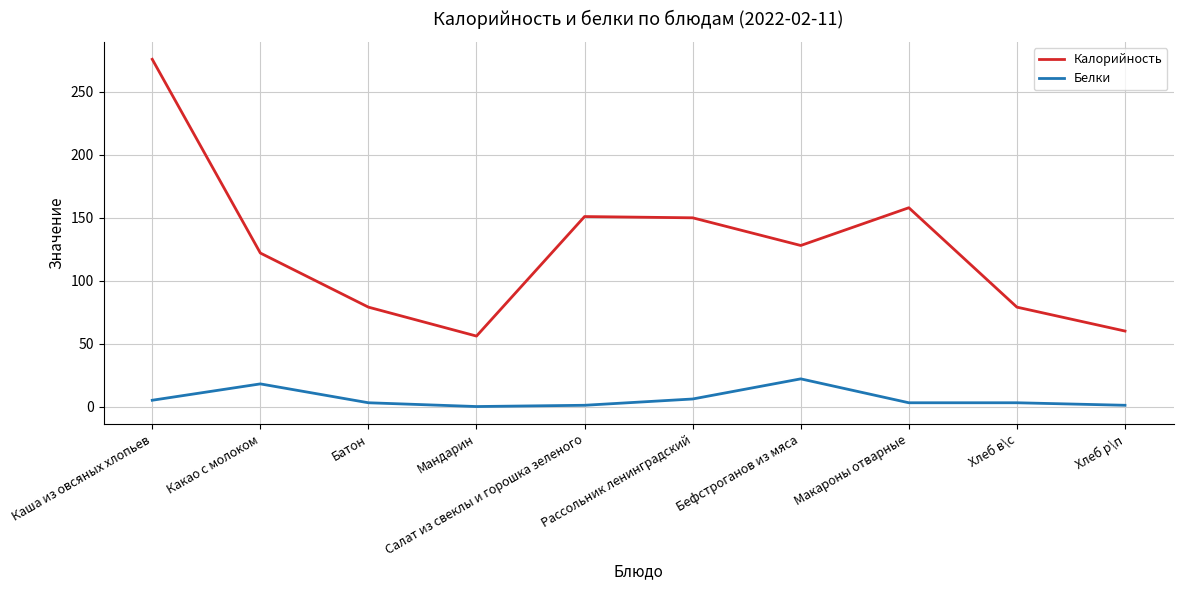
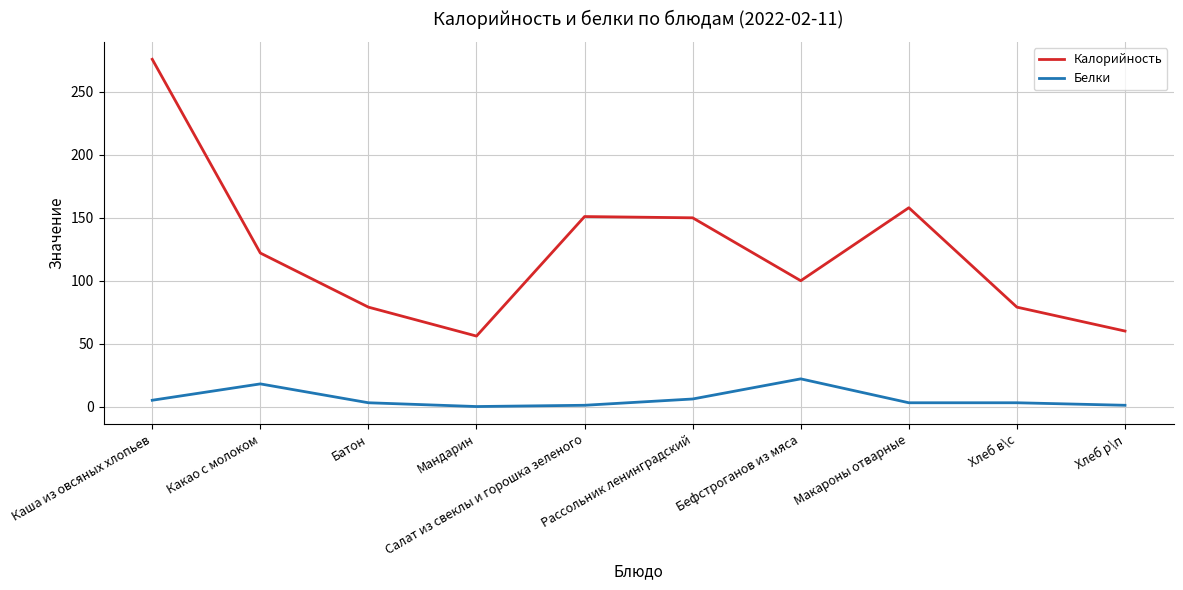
Калорийность, Бефстроганов из мяса: 128 -> 100
